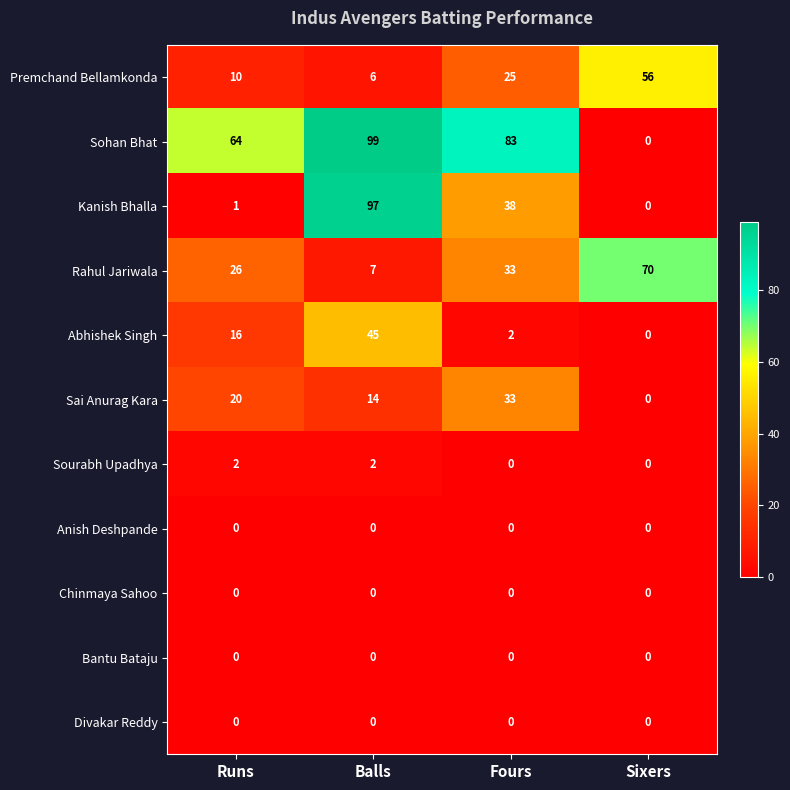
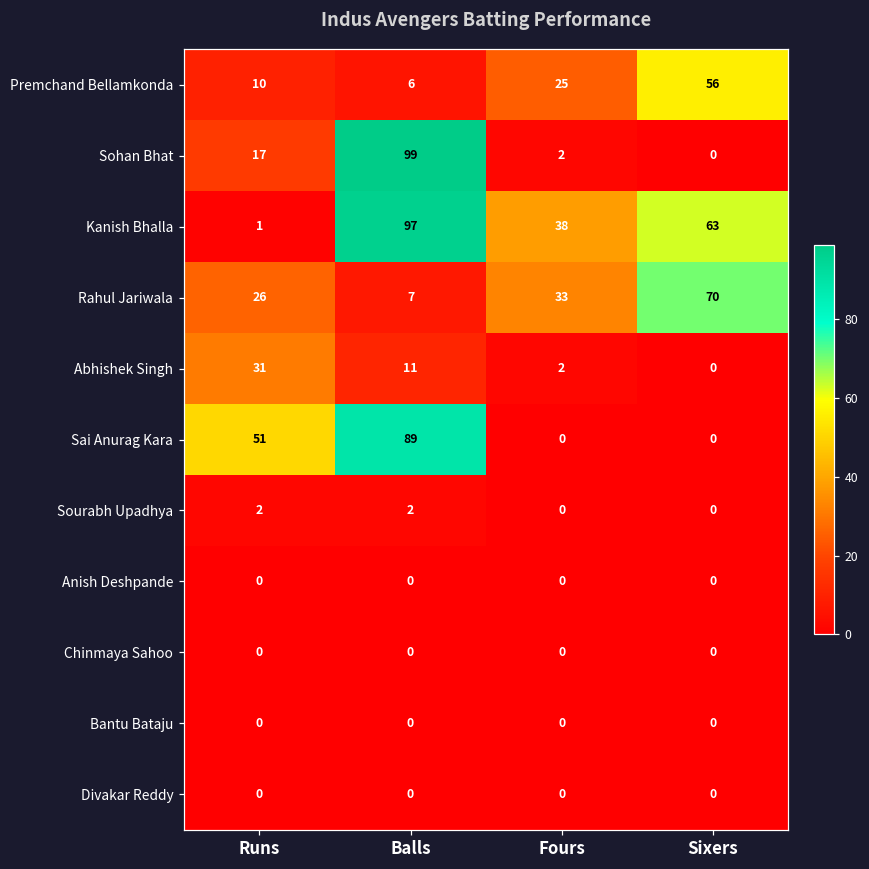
Sohan Bhat, Runs: 64 -> 17
Sohan Bhat, Fours: 83 -> 2
Kanish Bhalla, Sixers: 0 -> 63
Abhishek Singh, Runs: 16 -> 31
Abhishek Singh, Balls: 45 -> 11
Sai Anurag Kara, Runs: 20 -> 51
Sai Anurag Kara, Balls: 14 -> 89
Sai Anurag Kara, Fours: 33 -> 0
